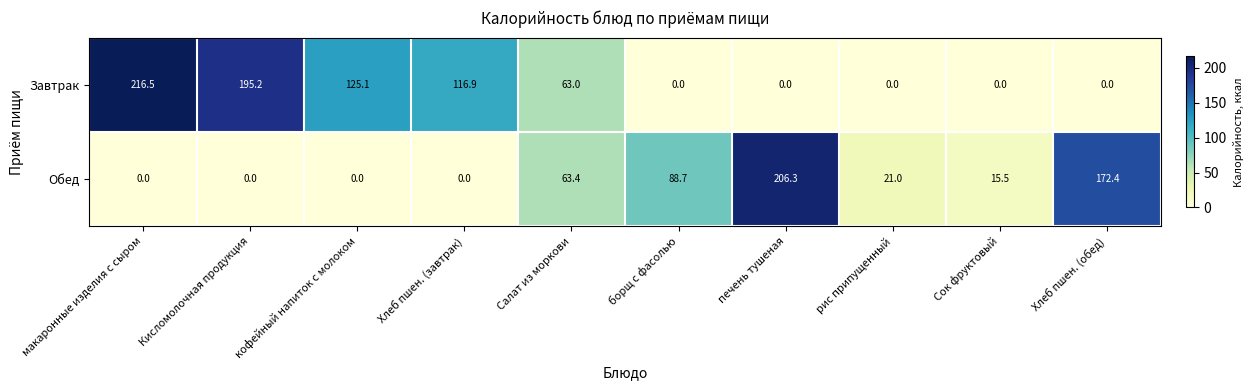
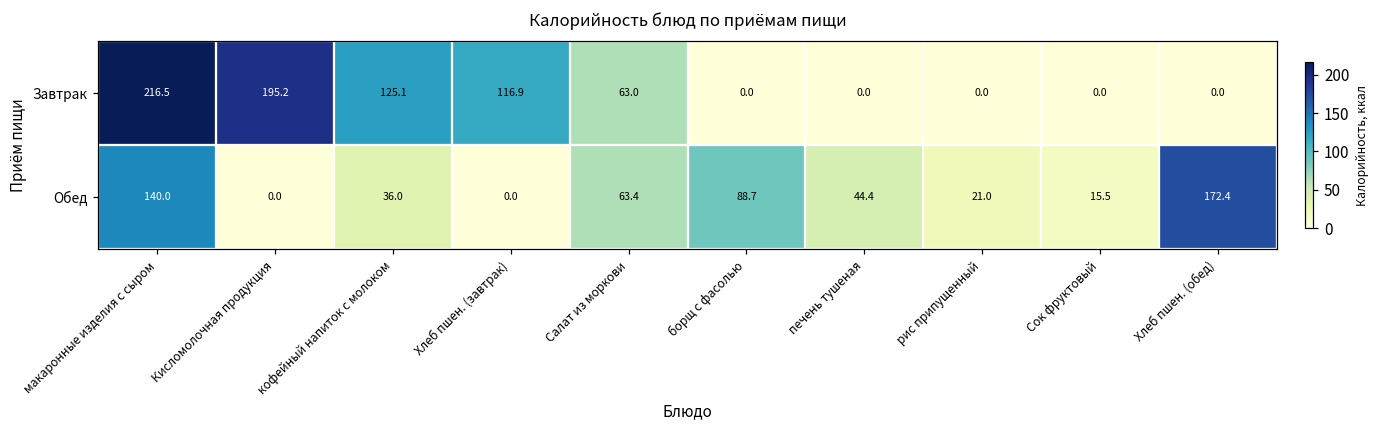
Обед, макаронные изделия с сыром: 0.0 -> 140.0
Обед, кофейный напиток с молоком: 0.0 -> 36.0
Обед, печень тушеная: 206.3 -> 44.4
